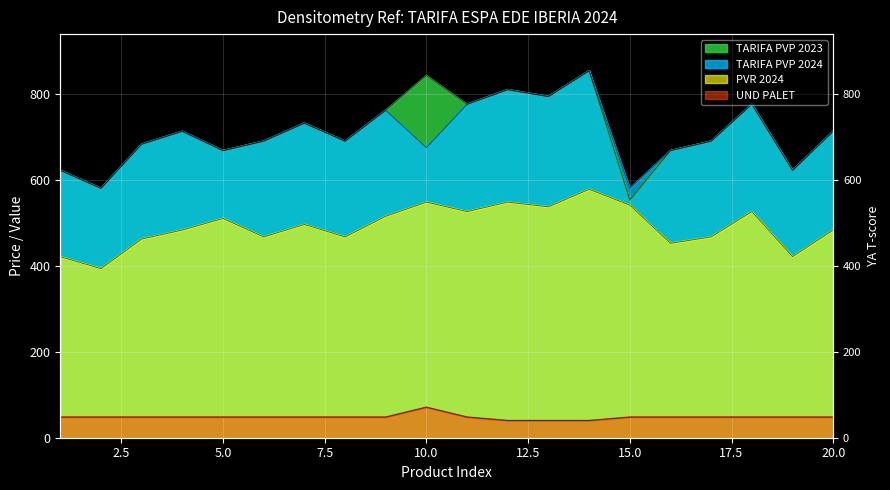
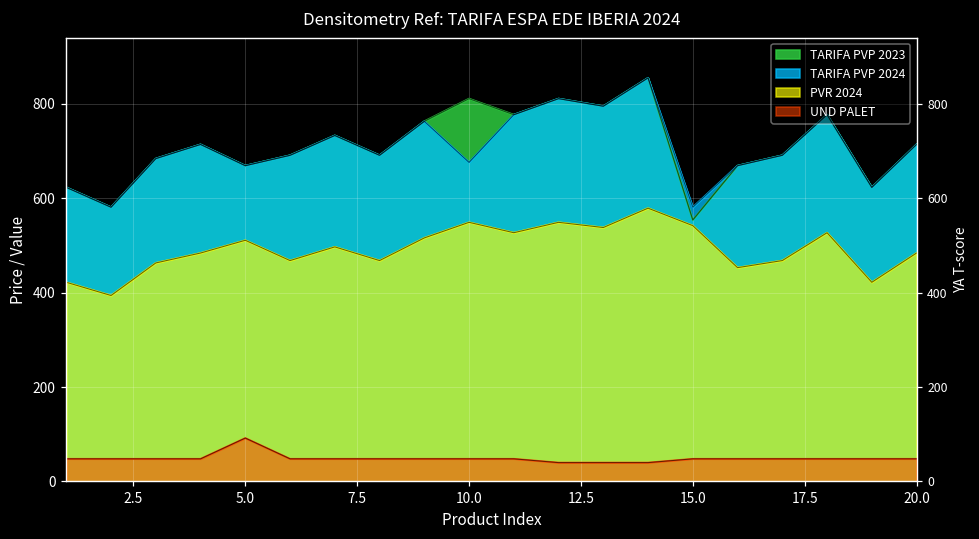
UND PALET, 5.0: 50 -> 90
TARIFA PVP 2023, 10.0: 840 -> 810
UND PALET, 10.0: 70 -> 50
